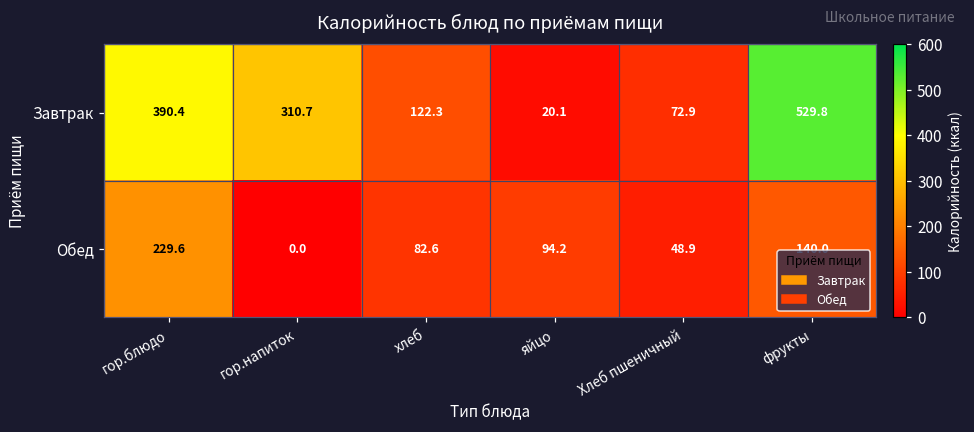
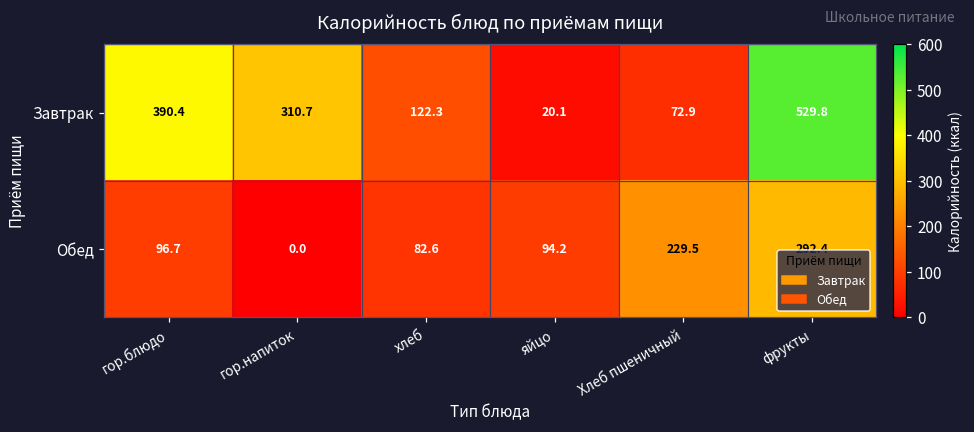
Обед, гор.блюдо: 229.6 -> 96.7
Обед, Хлеб пшеничный: 48.9 -> 229.5
Обед, фрукты: 140.0 -> 292.4
